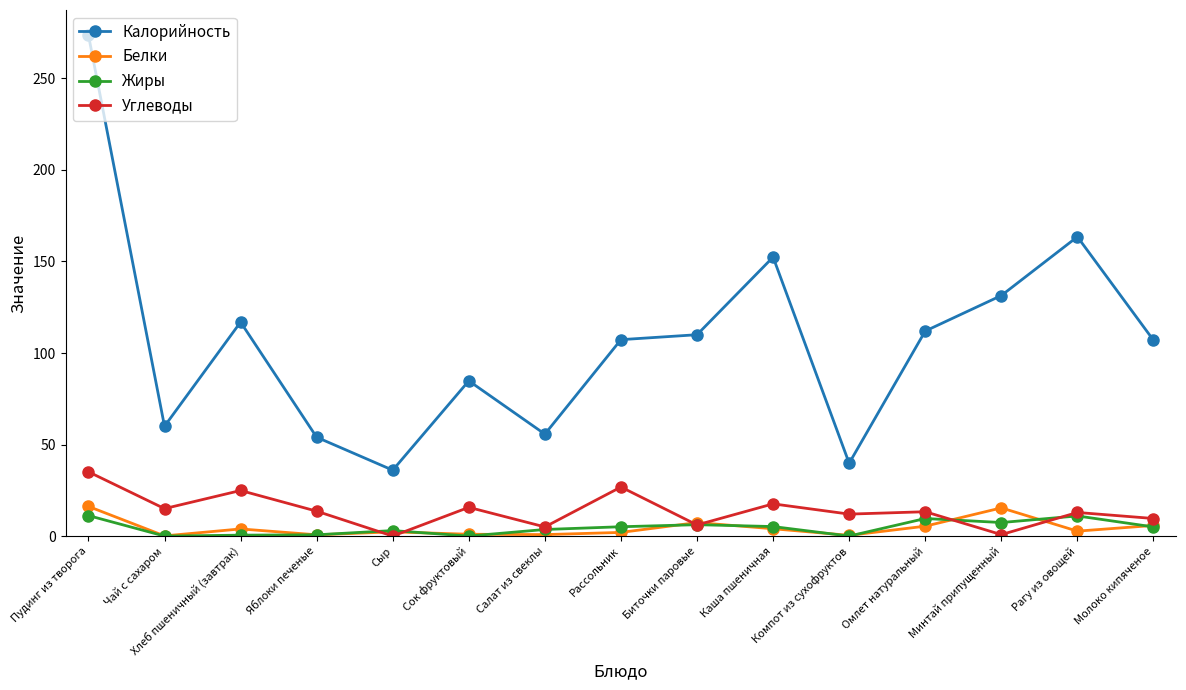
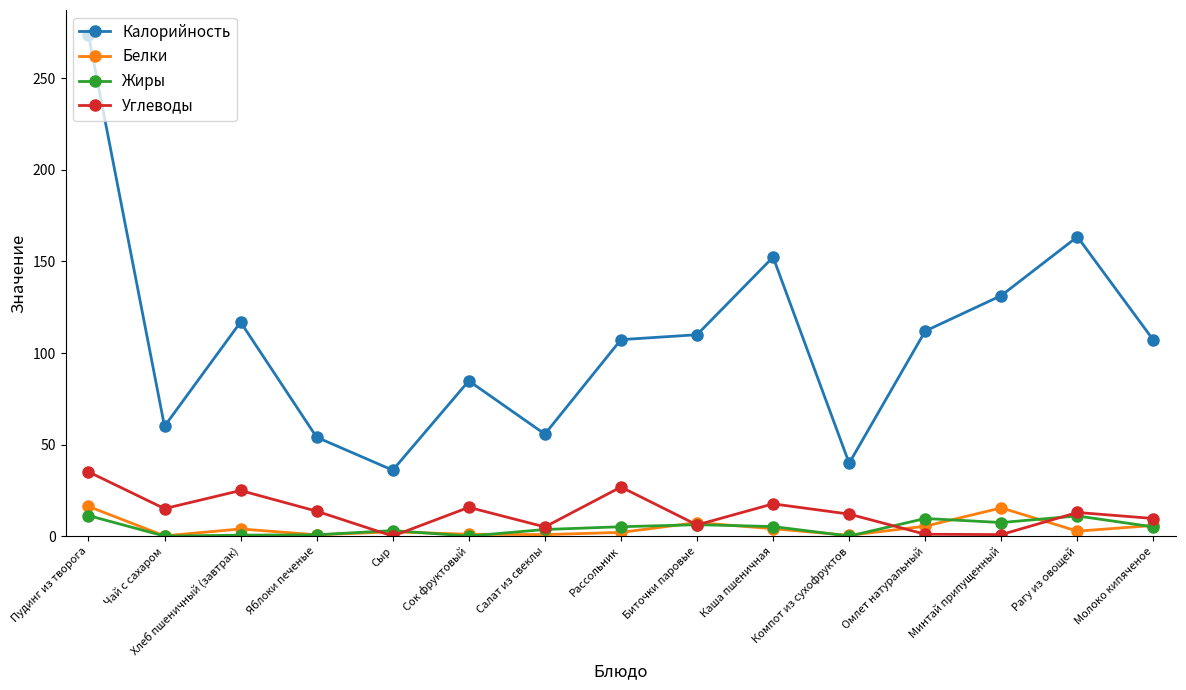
Углеводы, Омлет натуральный: 13 -> 1
